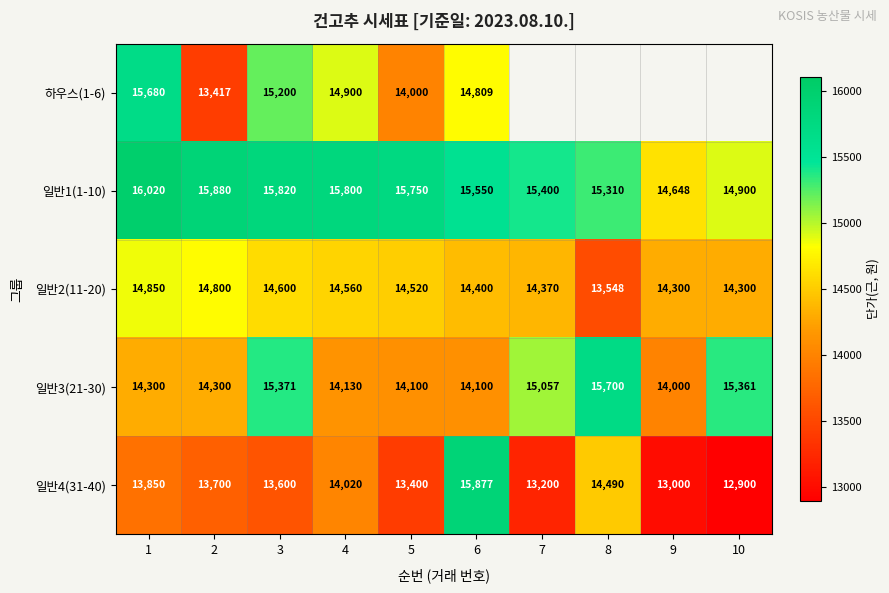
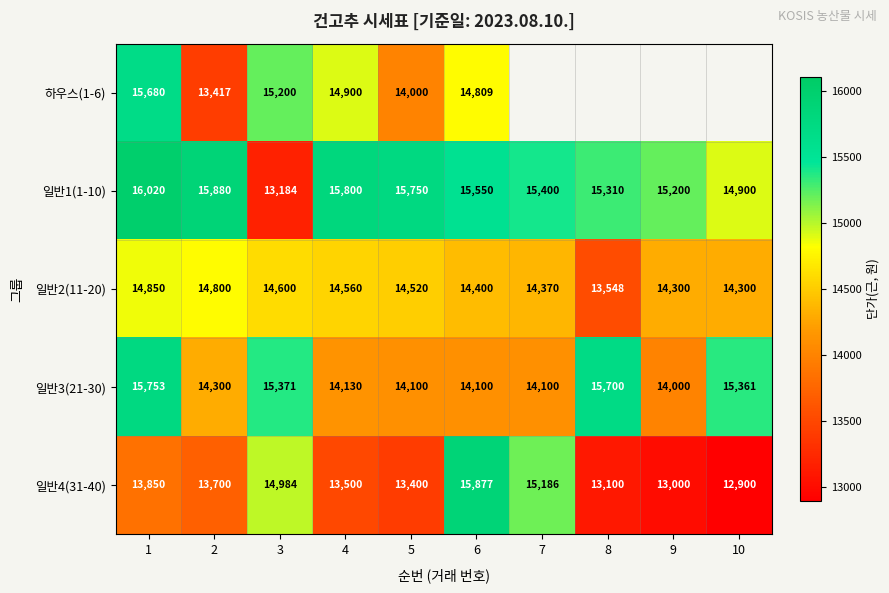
일반1(1-10), 3: 15,820 -> 13,184
일반1(1-10), 9: 14,648 -> 15,200
일반3(21-30), 1: 14,300 -> 15,753
일반3(21-30), 7: 15,057 -> 14,100
일반4(31-40), 3: 13,600 -> 14,984
일반4(31-40), 4: 14,020 -> 13,500
일반4(31-40), 7: 13,200 -> 15,186
일반4(31-40), 8: 14,490 -> 13,100
